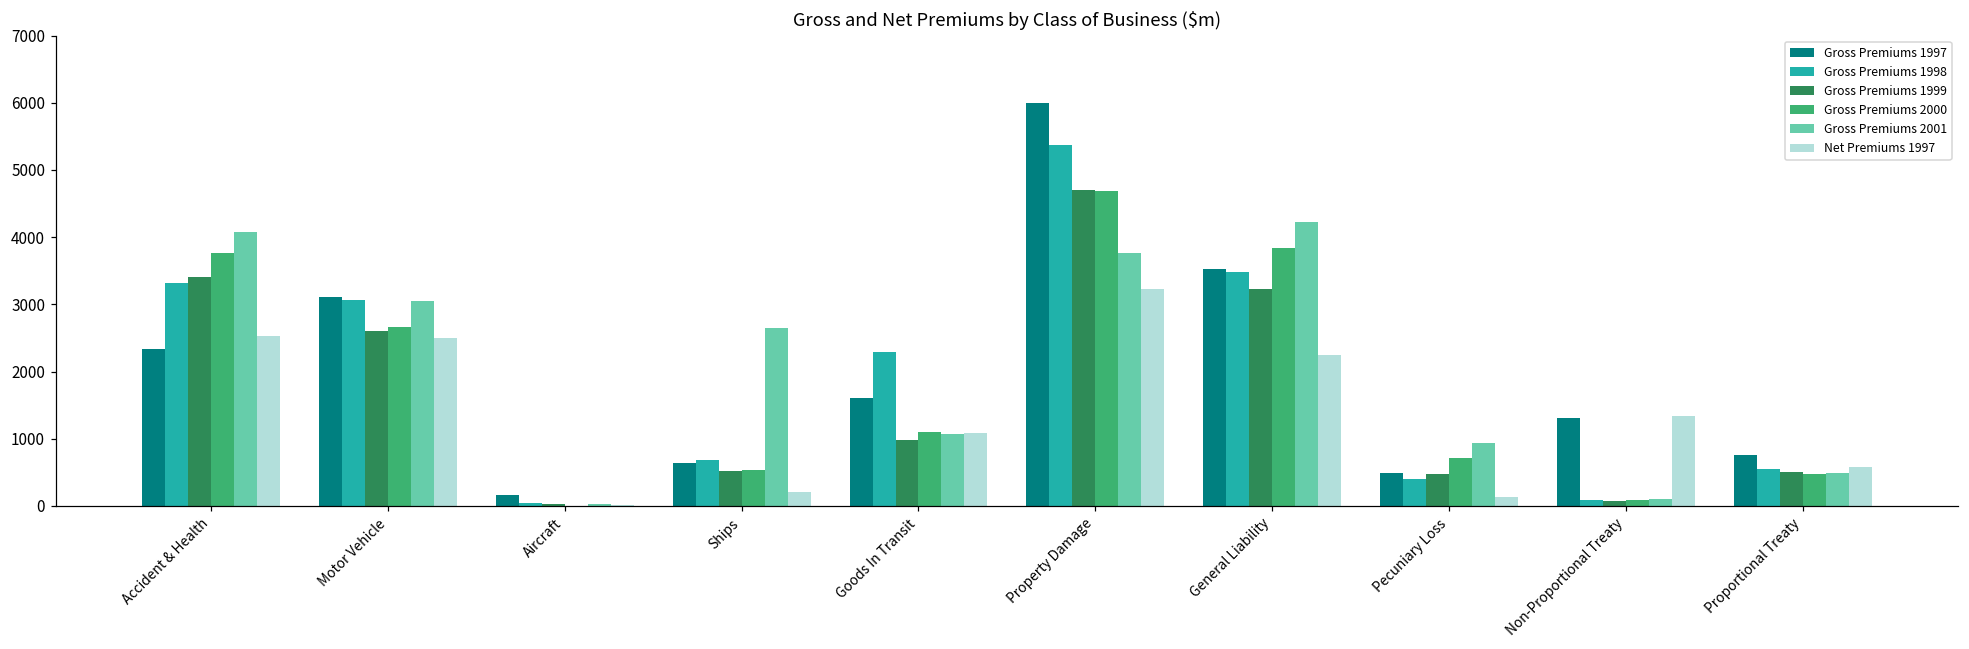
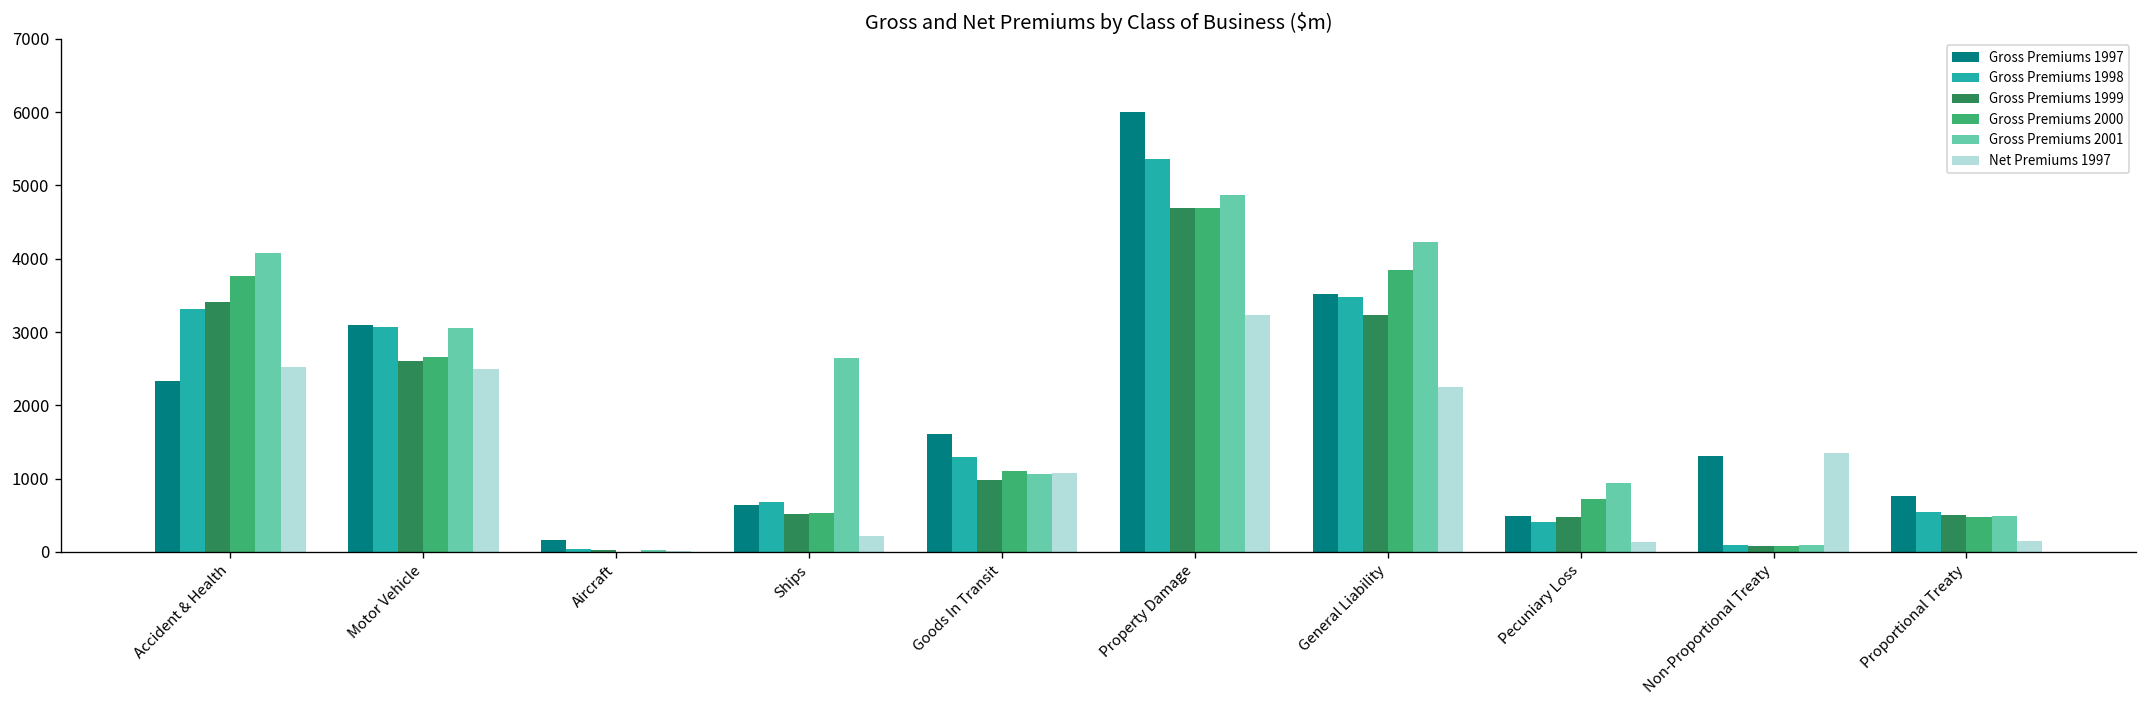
Gross Premiums 1998, Goods In Transit: 2300 -> 1300
Gross Premiums 2001, Property Damage: 3800 -> 4900
Net Premiums 1997, Proportional Treaty: 600 -> 200
